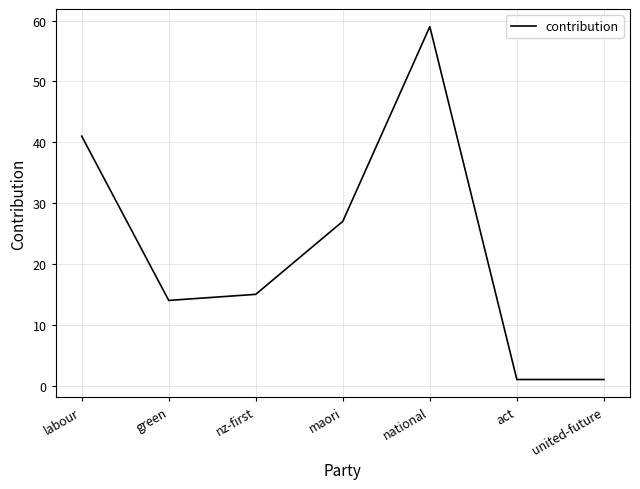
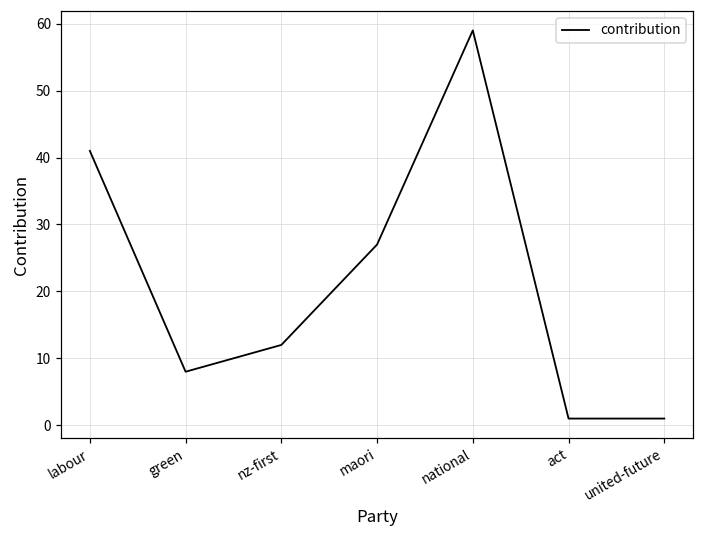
green: 14 -> 8
nz-first: 15 -> 12
